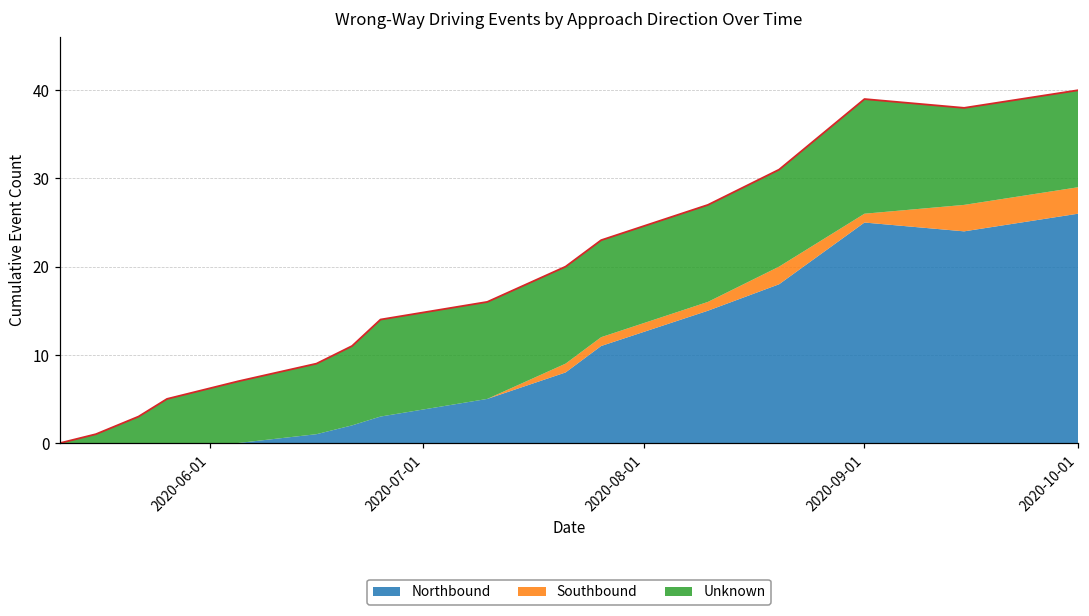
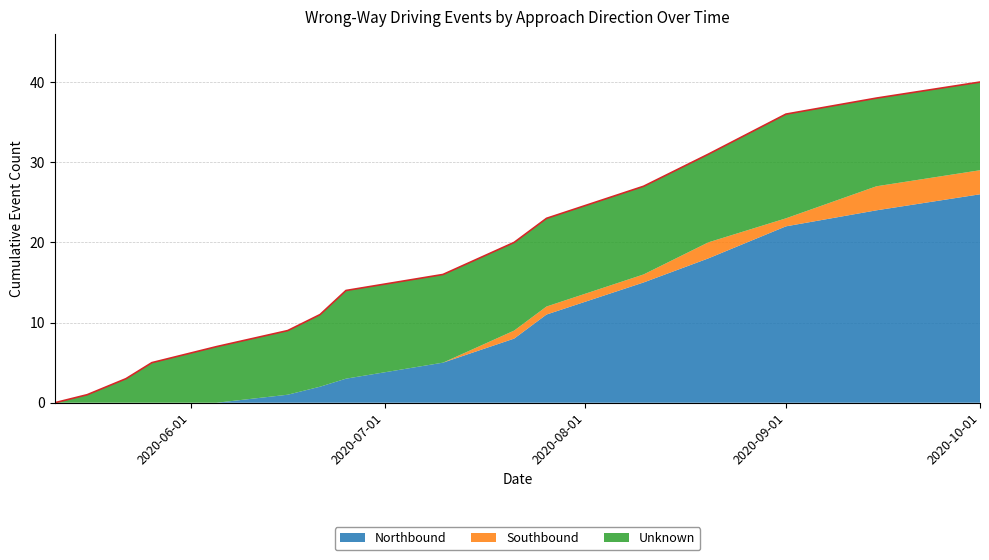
Northbound, 2020-09-01: 25 -> 22
